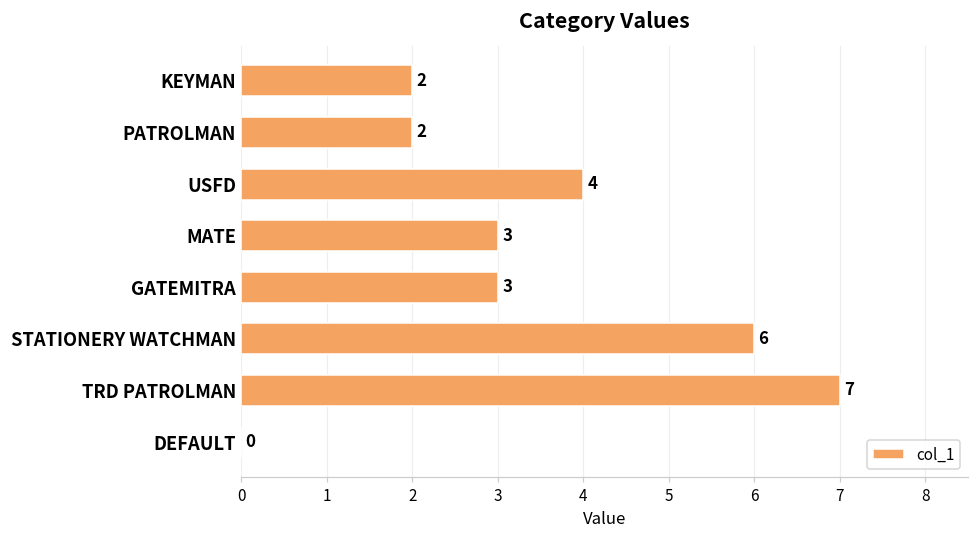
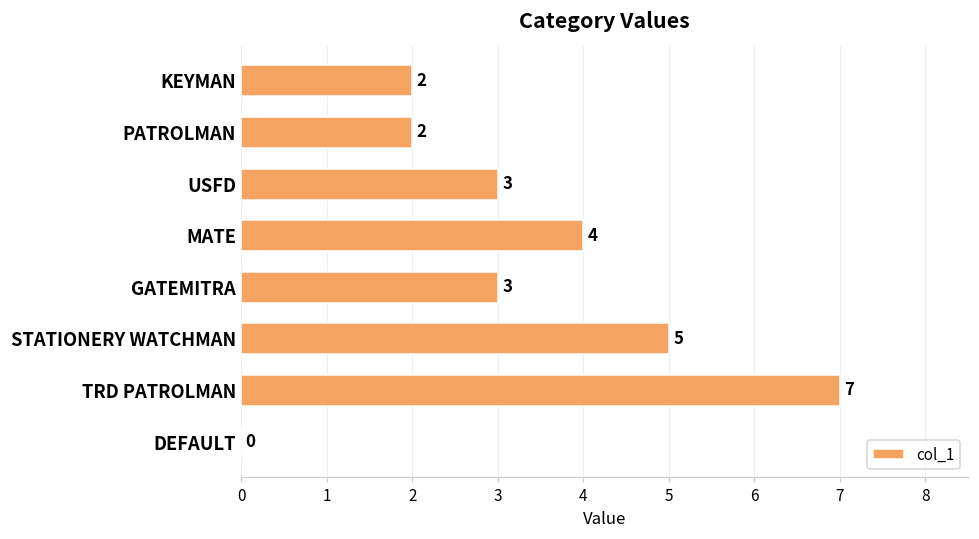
USFD: 4 -> 3
MATE: 3 -> 4
STATIONERY WATCHMAN: 6 -> 5
